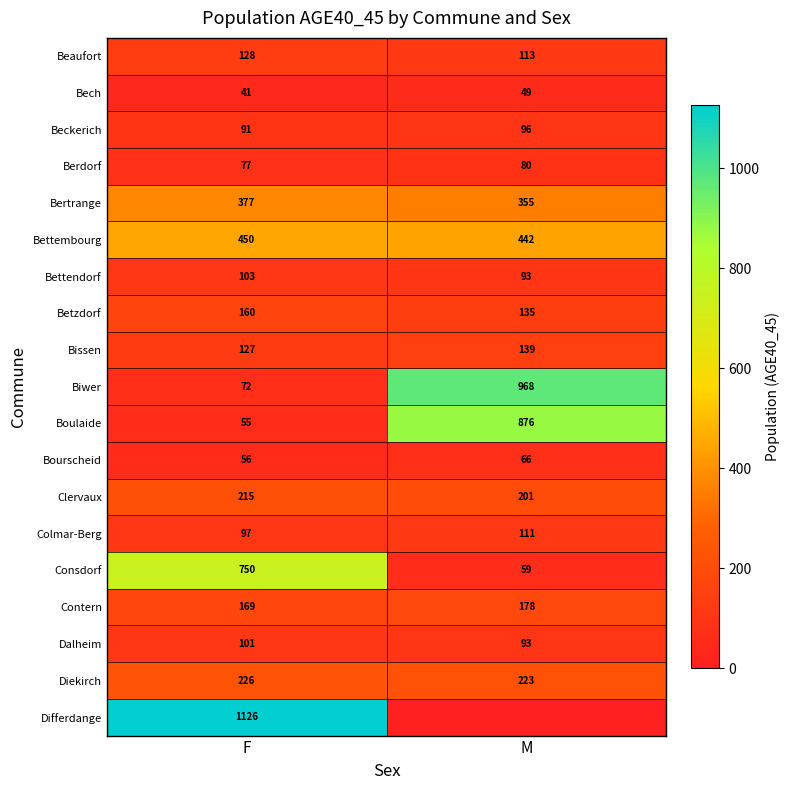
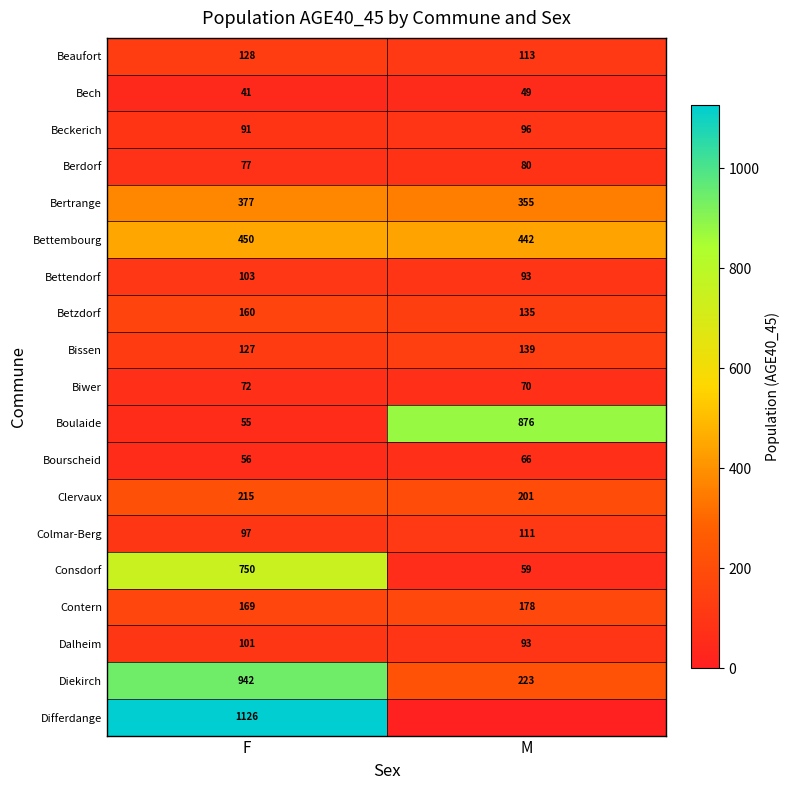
Biwer, M: 968 -> 70
Diekirch, F: 226 -> 942
